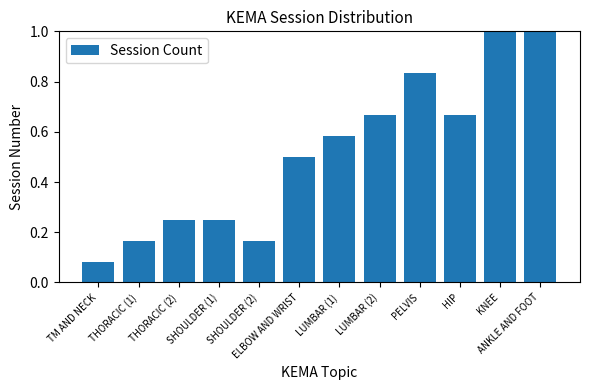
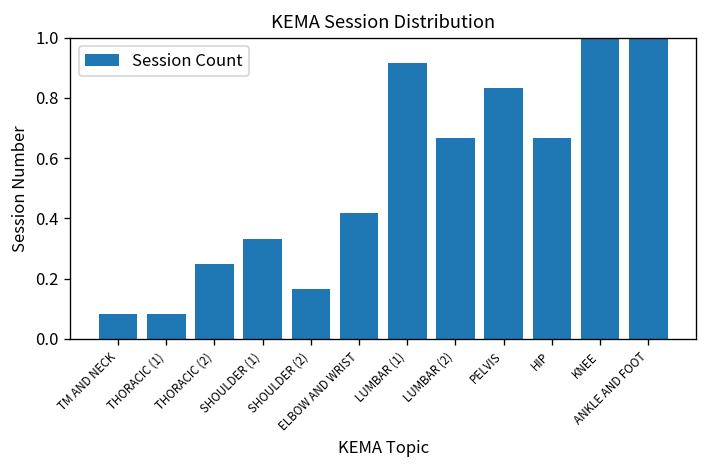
THORACIC (1): 0.17 -> 0.08
SHOULDER (1): 0.25 -> 0.33
ELBOW AND WRIST: 0.50 -> 0.42
LUMBAR (1): 0.58 -> 0.92
